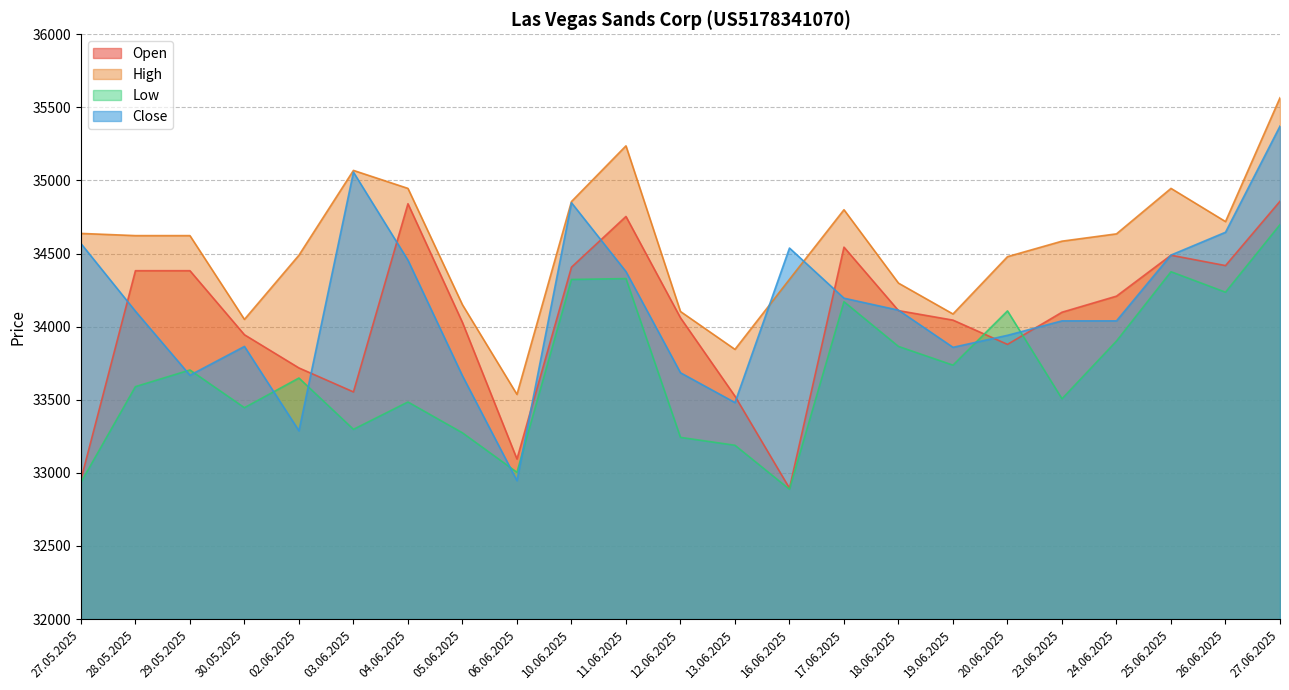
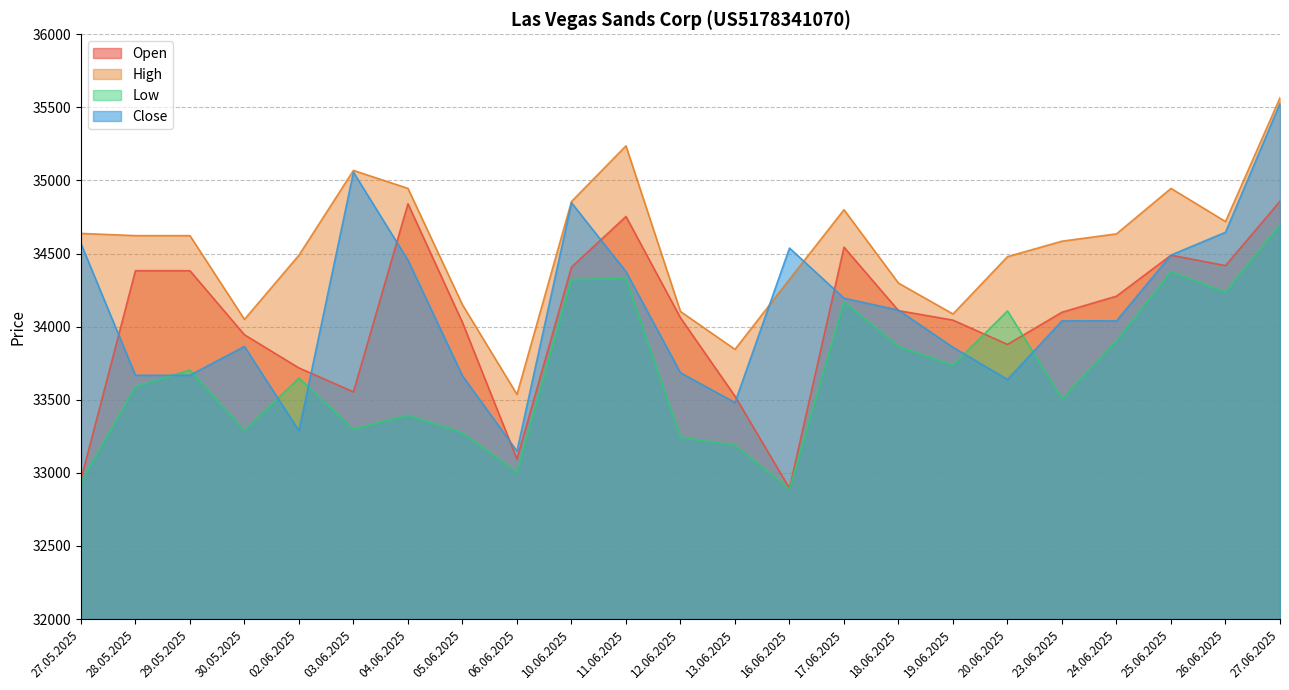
Close, 28.05.2025: 34110 -> 33670
Low, 30.05.2025: 33450 -> 33290
Low, 04.06.2025: 33490 -> 33400
Close, 06.06.2025: 32950 -> 33150
Close, 20.06.2025: 33940 -> 33640
Close, 27.06.2025: 35370 -> 35530
